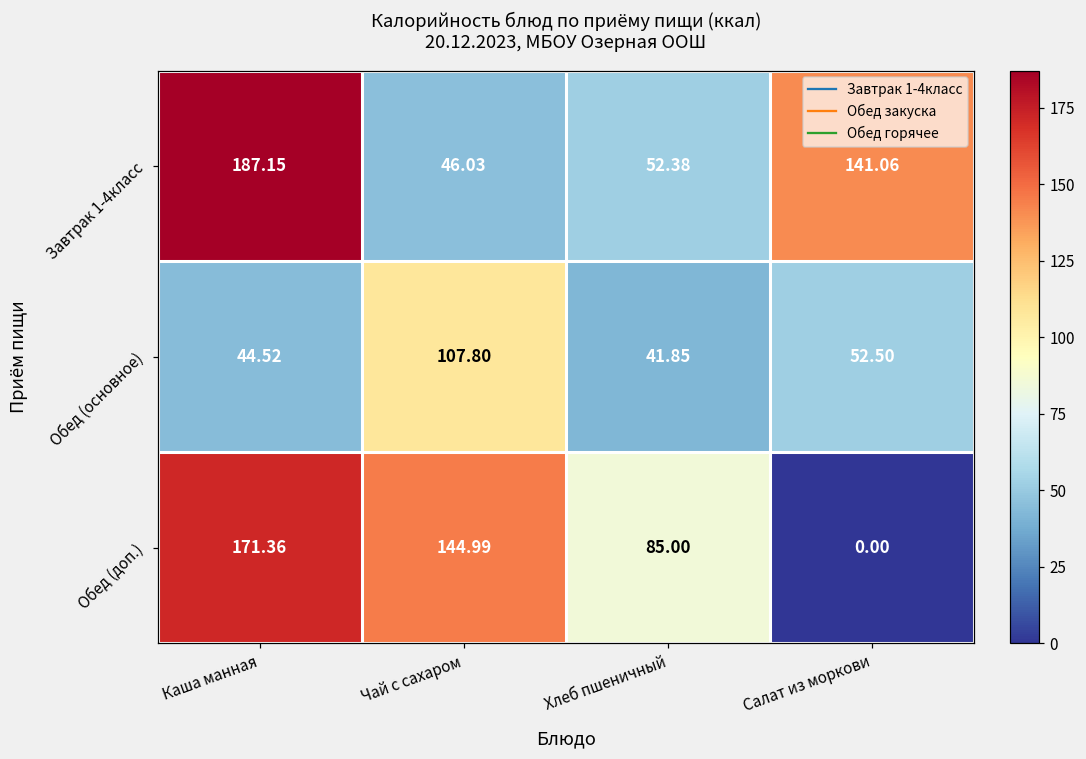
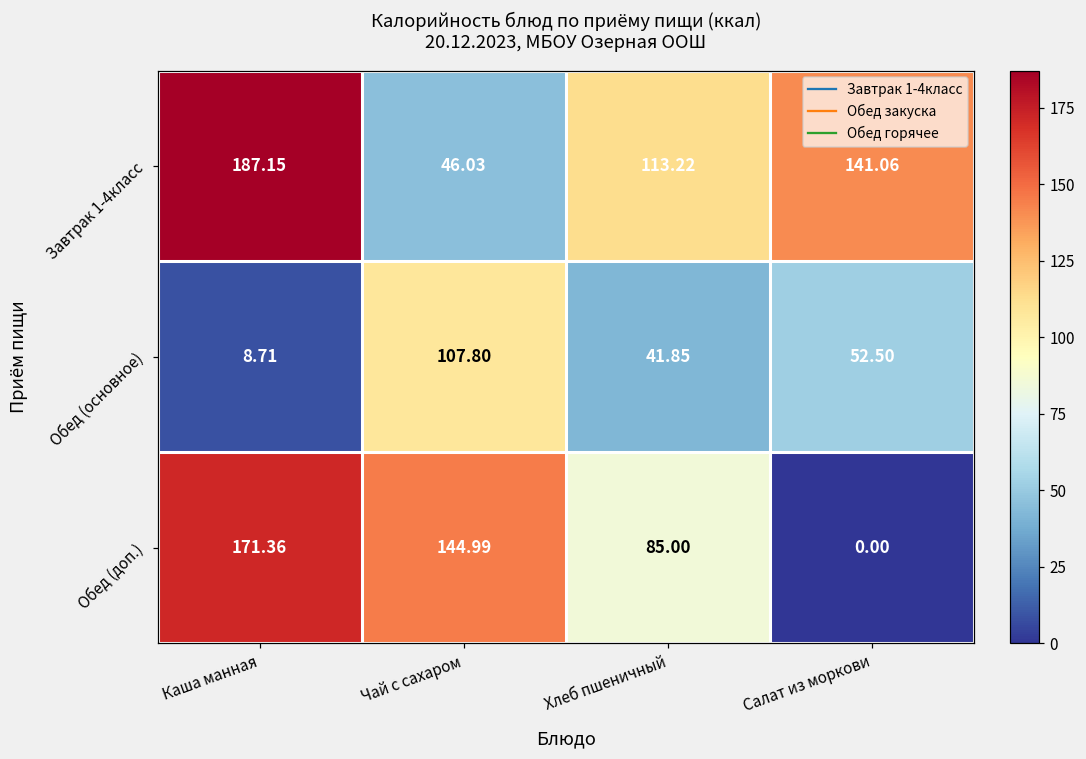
Завтрак 1-4класс, Хлеб пшеничный: 52.38 -> 113.22
Обед (основное), Каша манная: 44.52 -> 8.71
